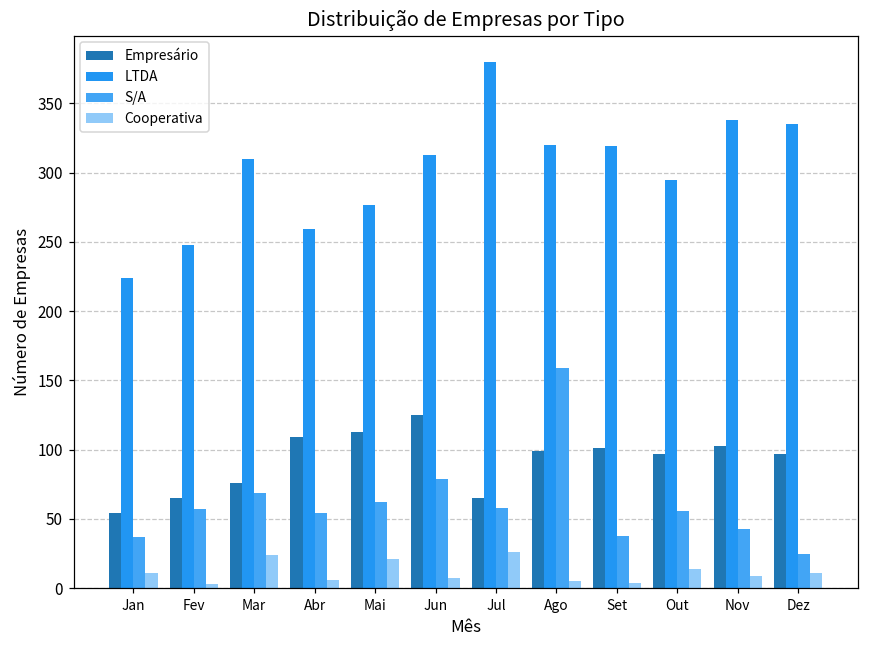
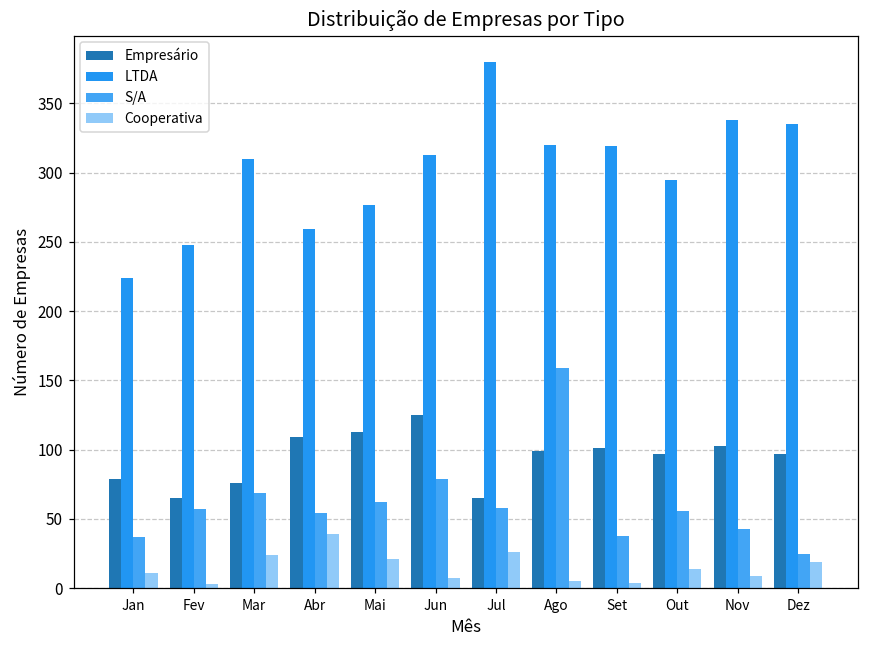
Empresário, Jan: 54 -> 79
Cooperativa, Abr: 6 -> 39
Cooperativa, Dez: 11 -> 19
